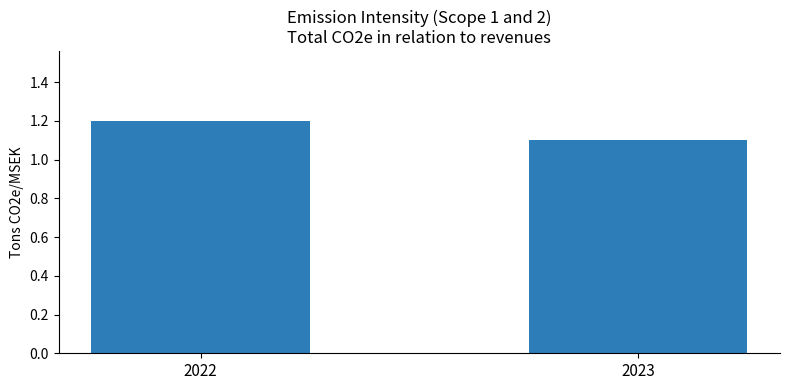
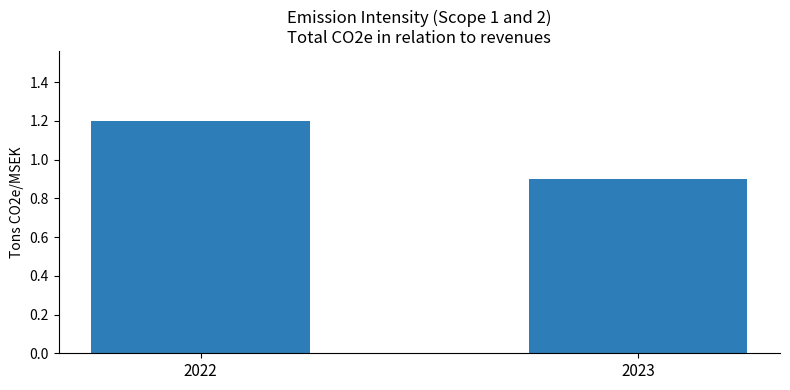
2023: 1.1 -> 0.9
